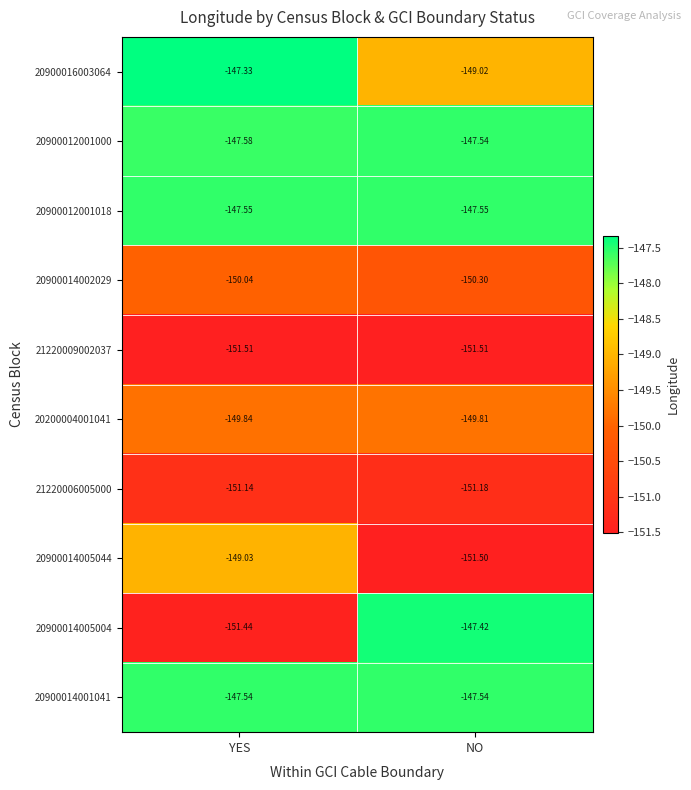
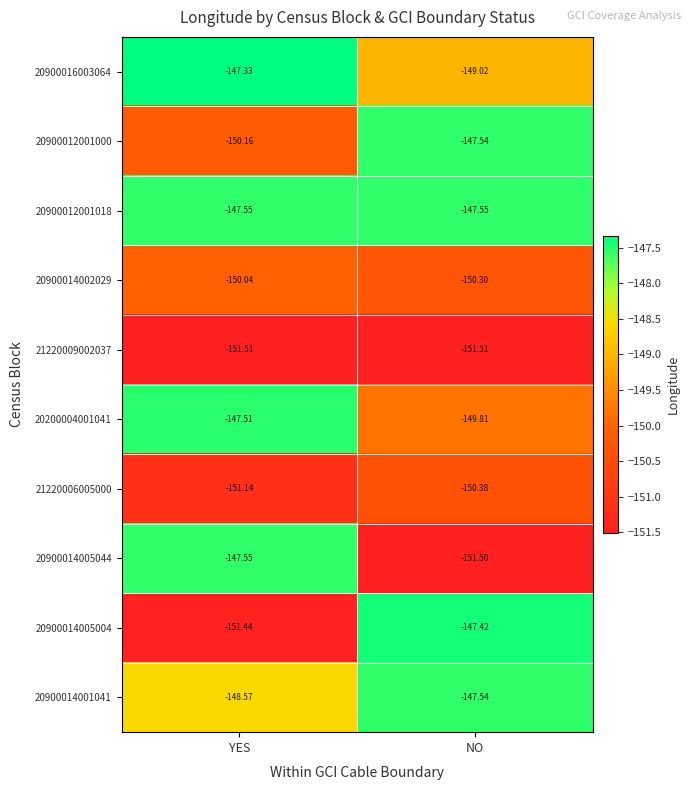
20900012001000, YES: -147.58 -> -150.16
20200004001041, YES: -149.84 -> -147.51
21220006005000, NO: -151.18 -> -150.38
20900014005044, YES: -149.03 -> -147.55
20900014001041, YES: -147.54 -> -148.57
